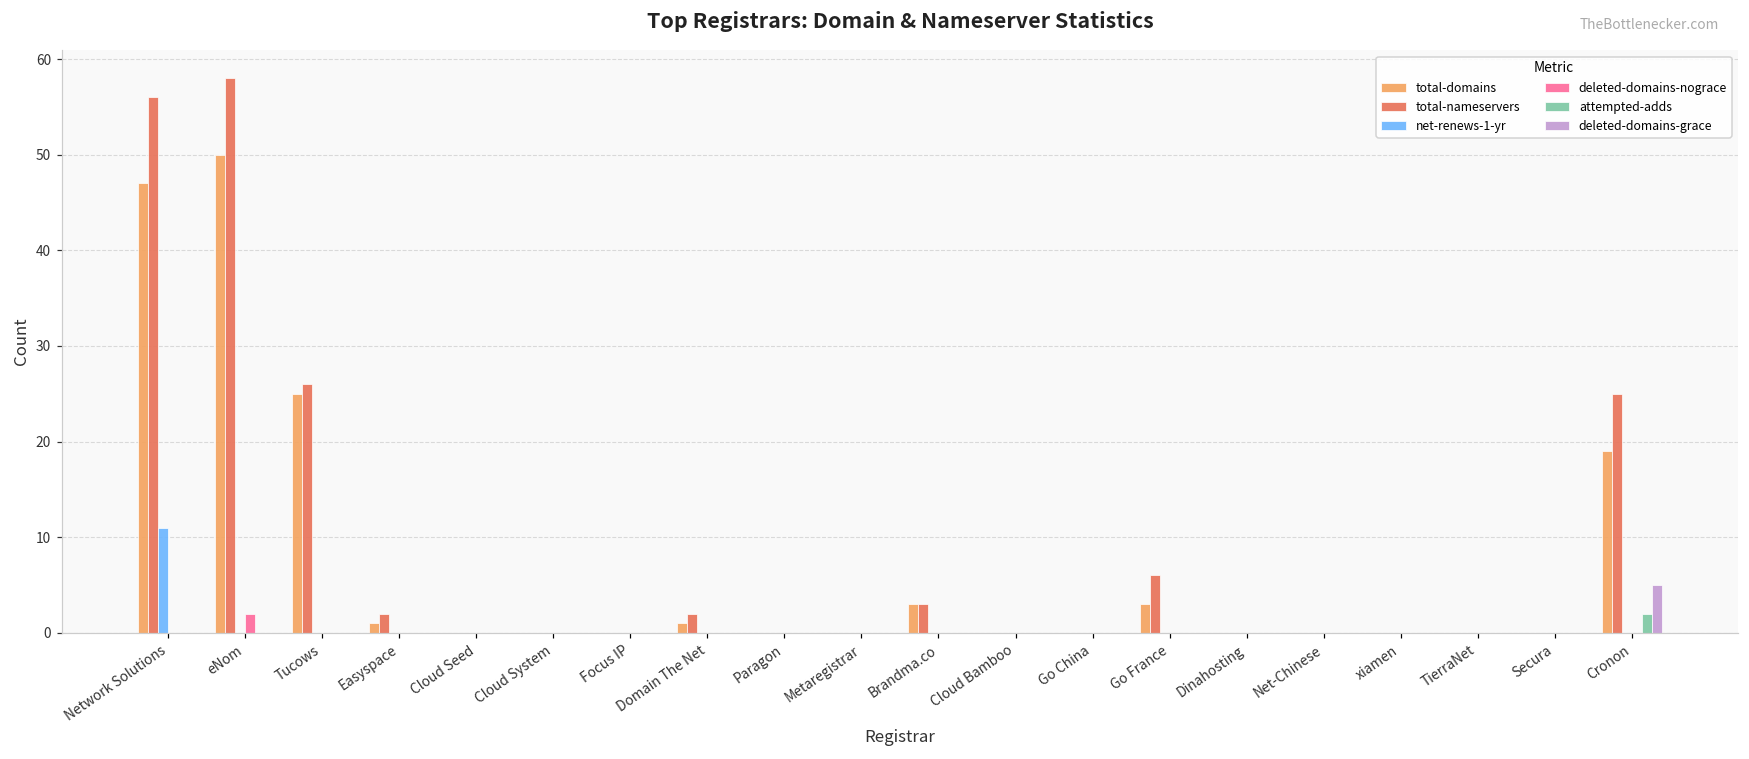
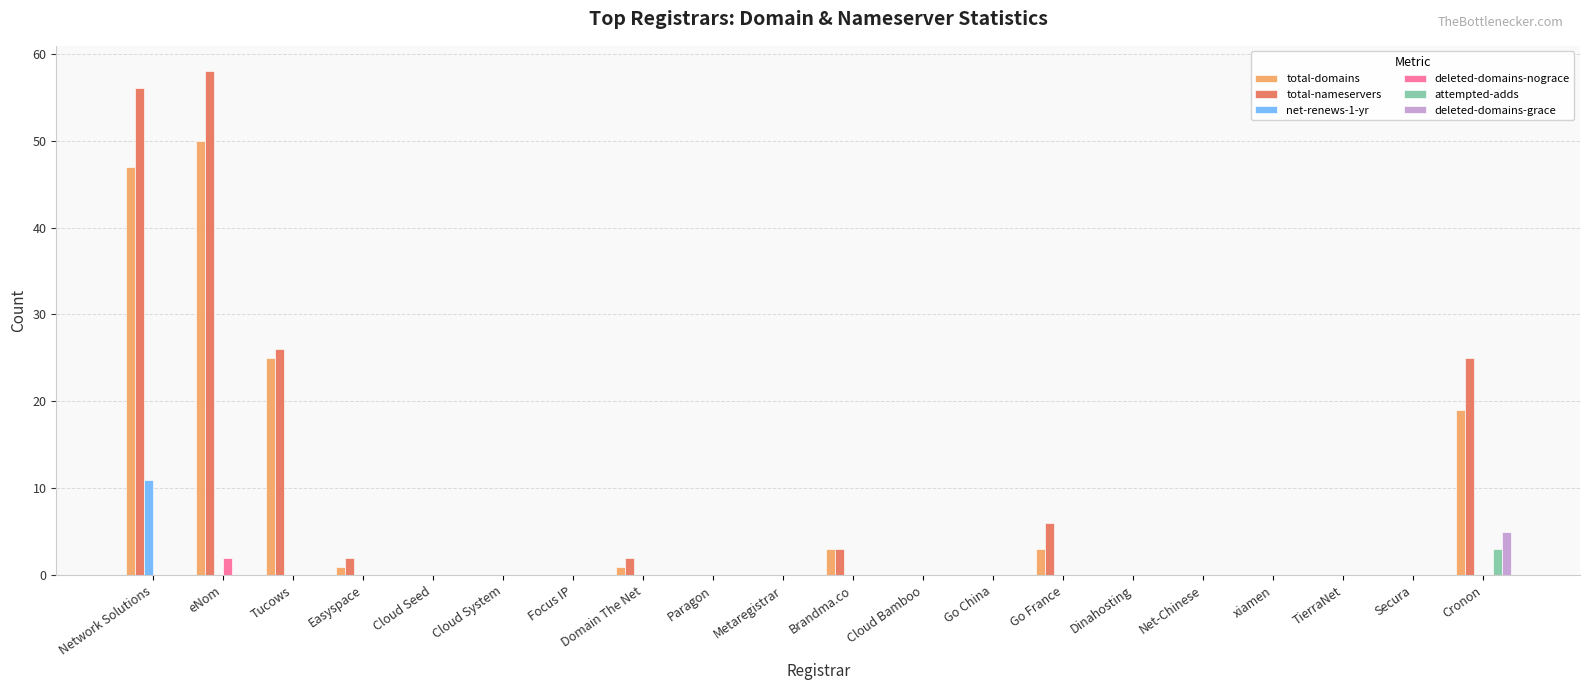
attempted-adds, Cronon: 2 -> 3
